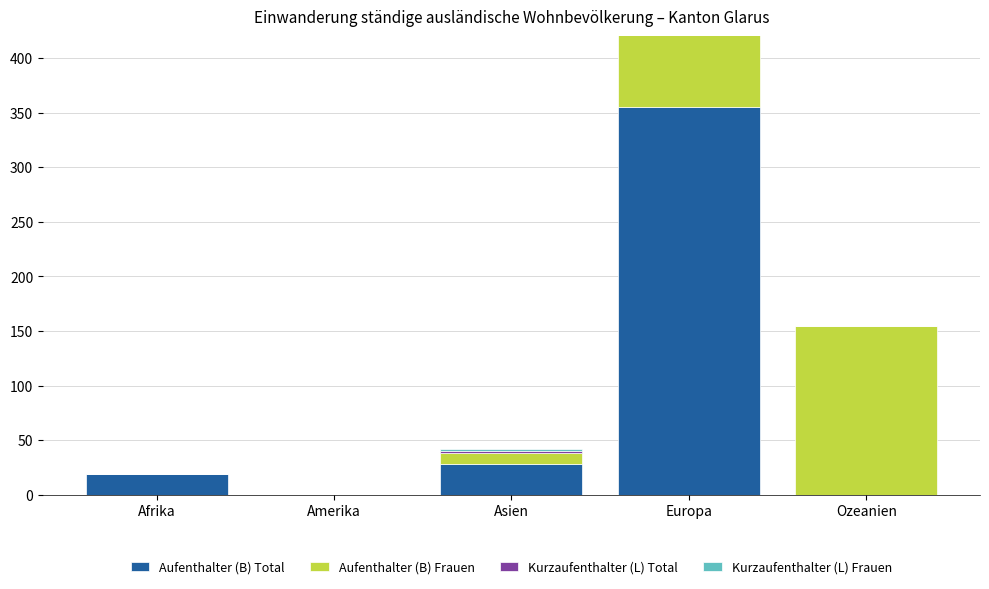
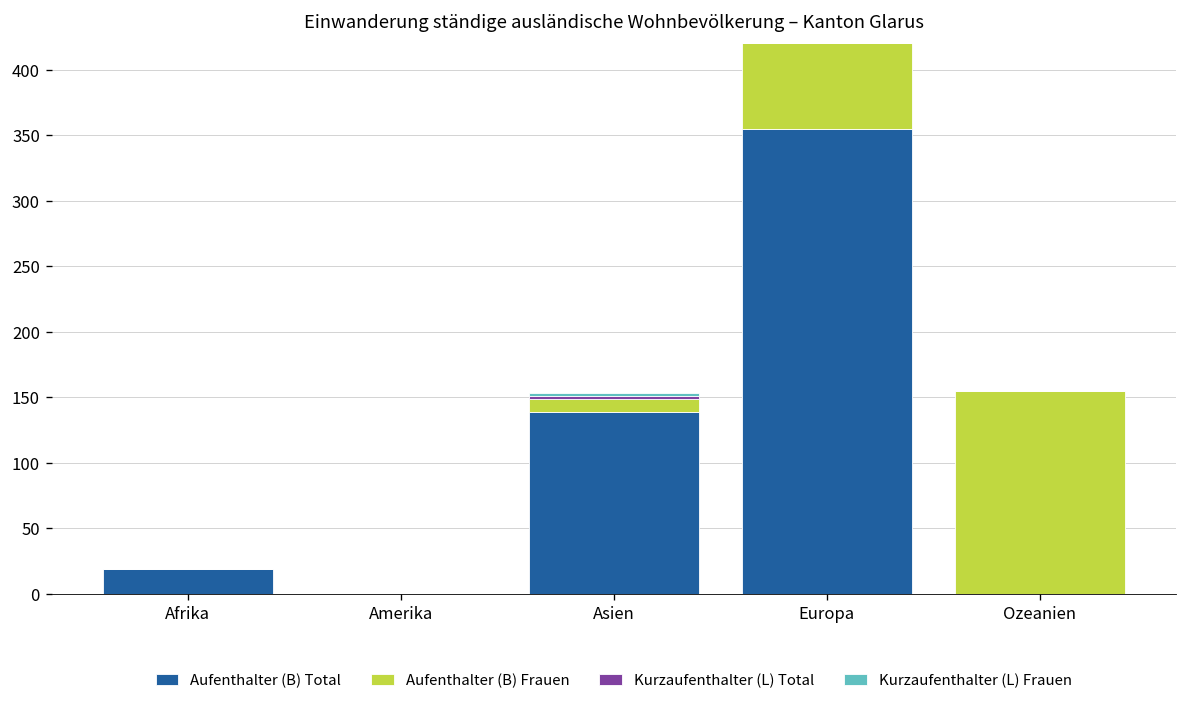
Aufenthalter (B) Total, Asien: 28 -> 139
